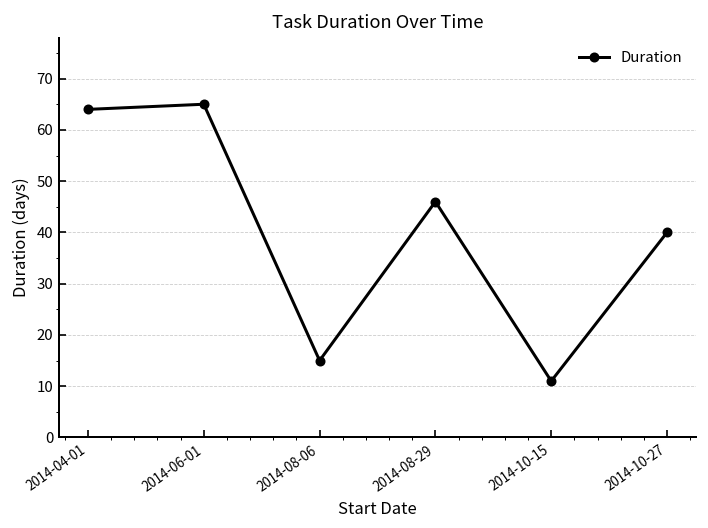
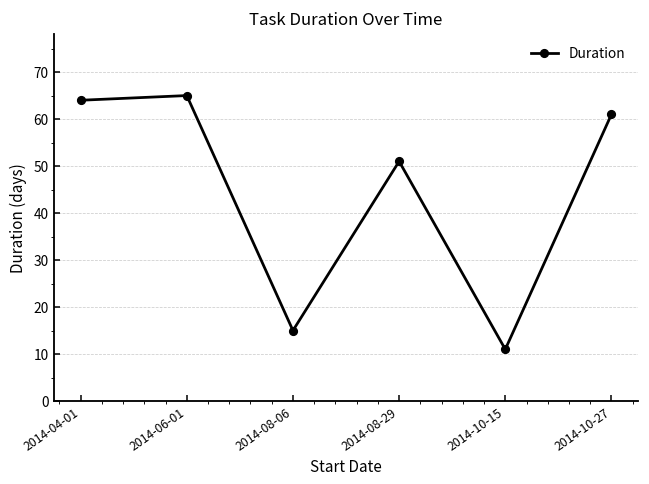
2014-08-29: 46 -> 51
2014-10-27: 40 -> 61
